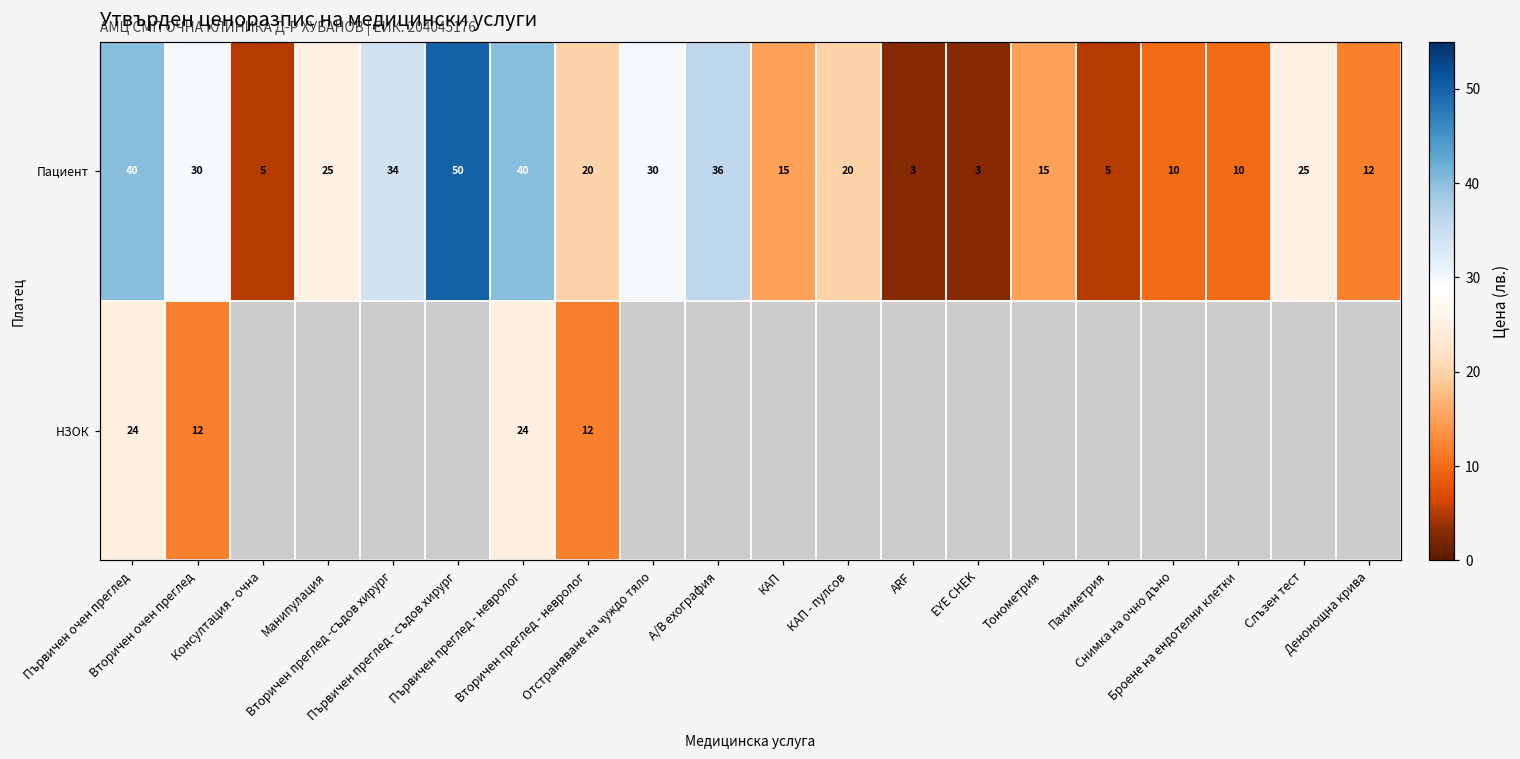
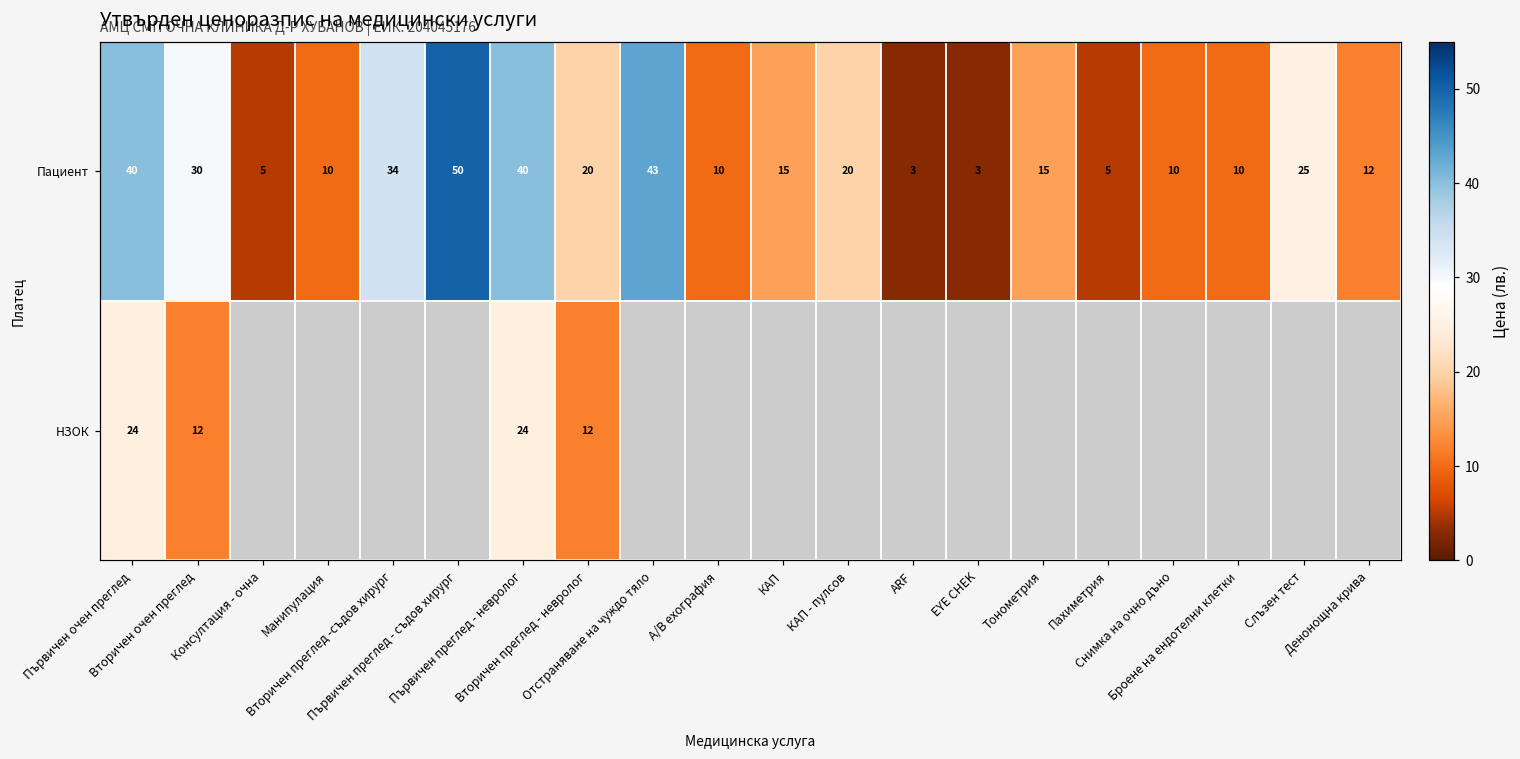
Пациент, Манипулация: 25 -> 10
Пациент, Отстраняване на чуждо тяло: 30 -> 43
Пациент, А/В ехография: 36 -> 10
